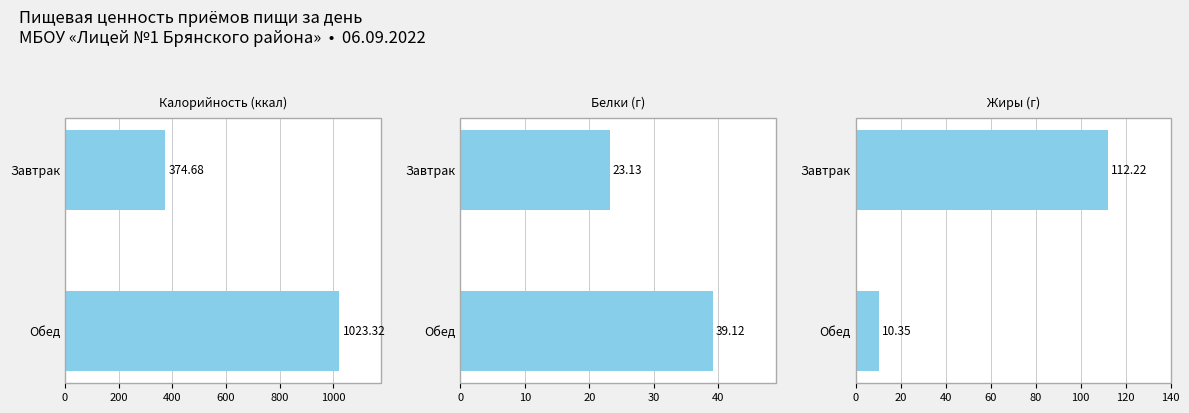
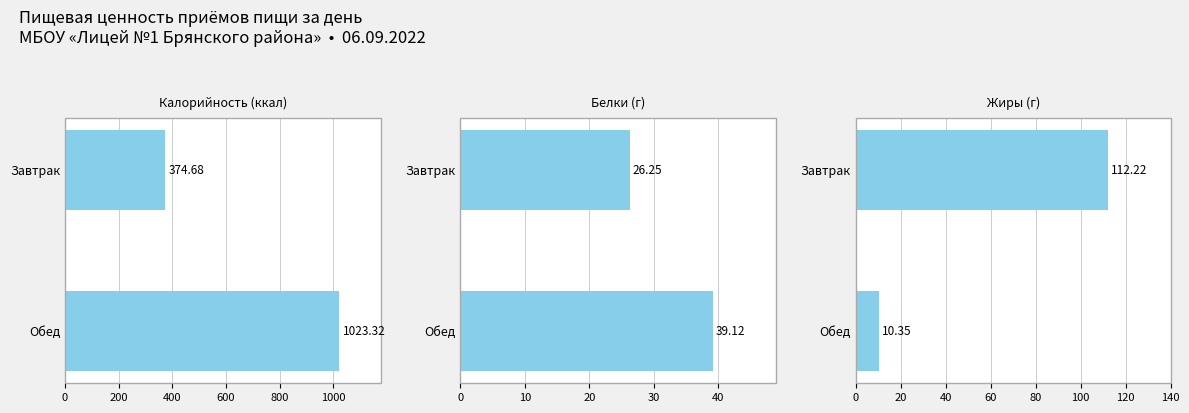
Белки (г), Завтрак: 23.13 -> 26.25
